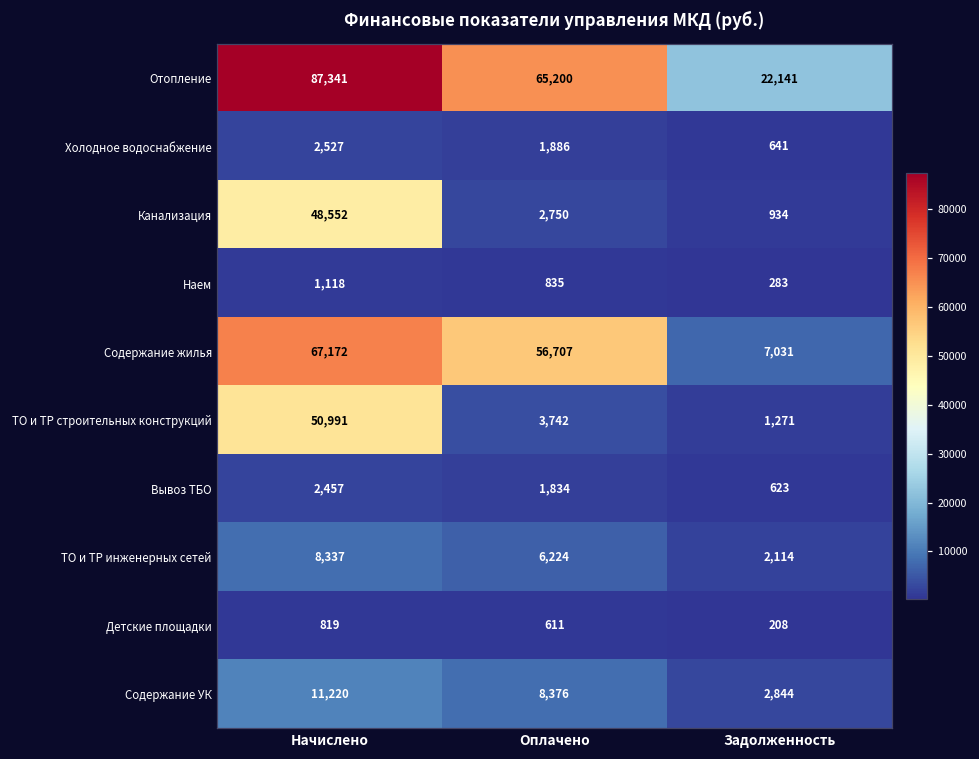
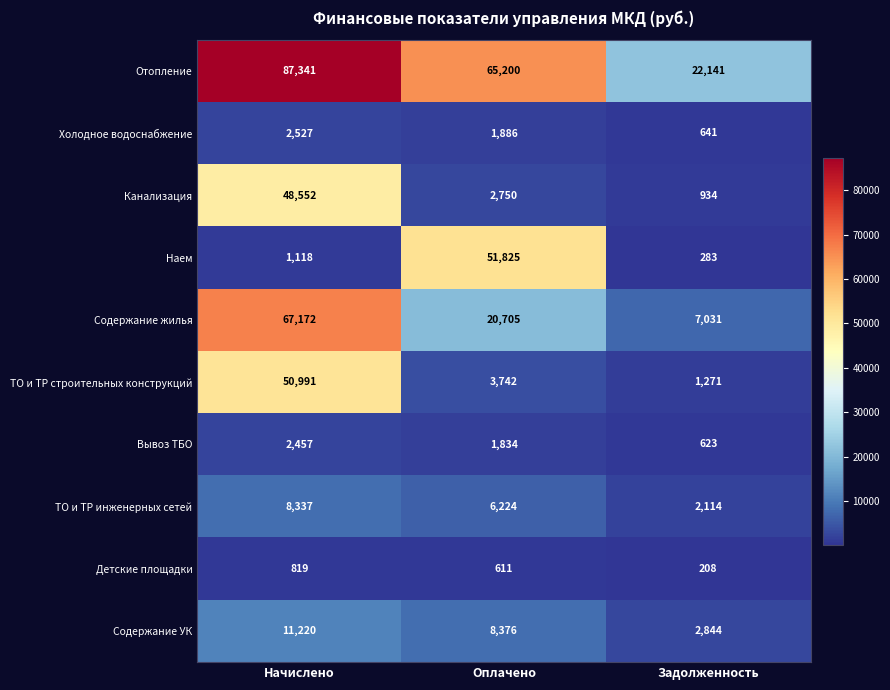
Наем, Оплачено: 835 -> 51,825
Содержание жилья, Оплачено: 56,707 -> 20,705
